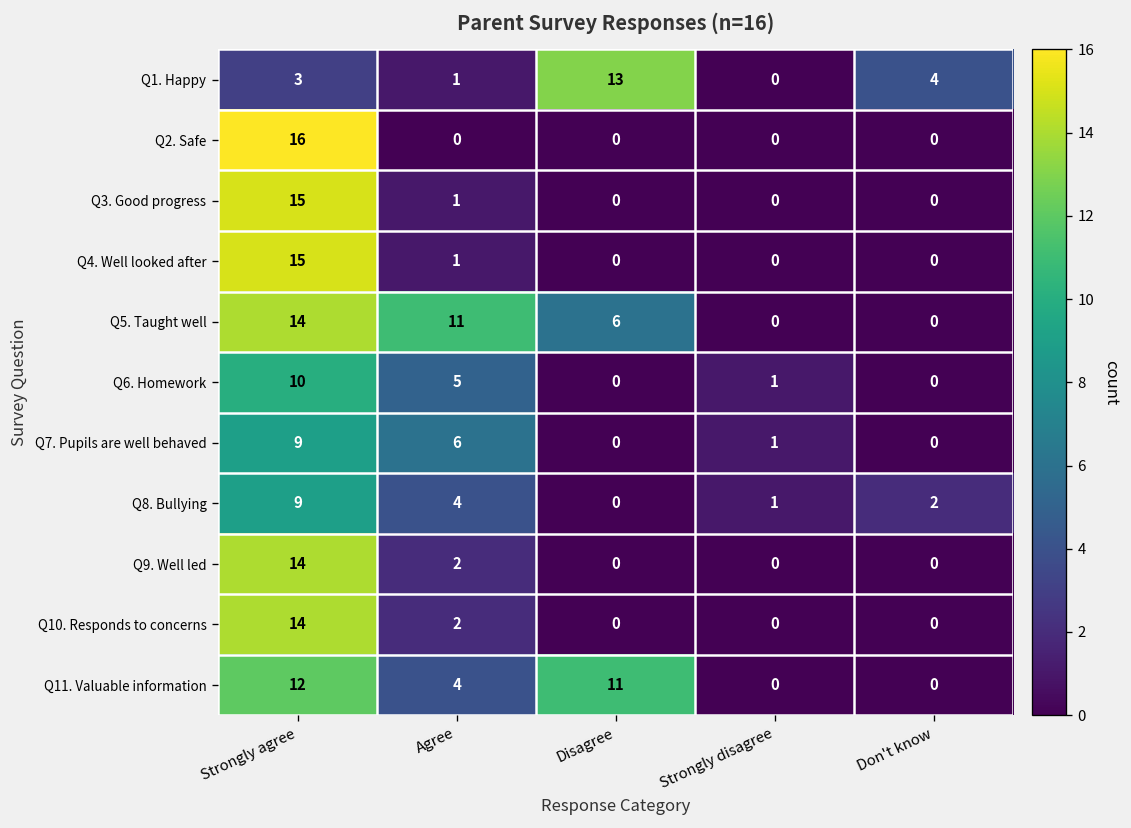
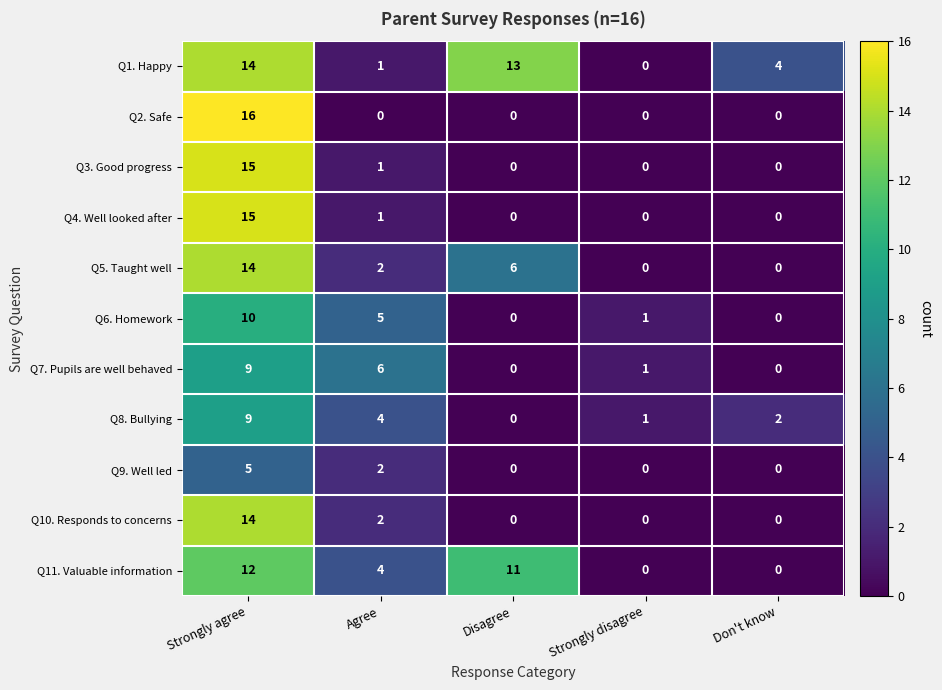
Q1. Happy, Strongly agree: 3 -> 14
Q5. Taught well, Agree: 11 -> 2
Q9. Well led, Strongly agree: 14 -> 5
